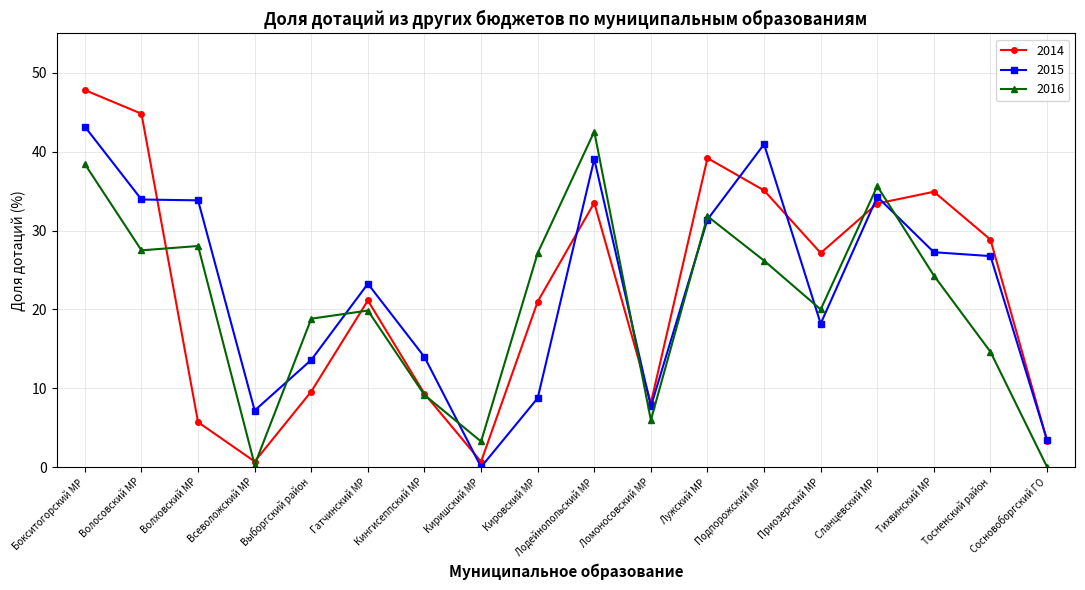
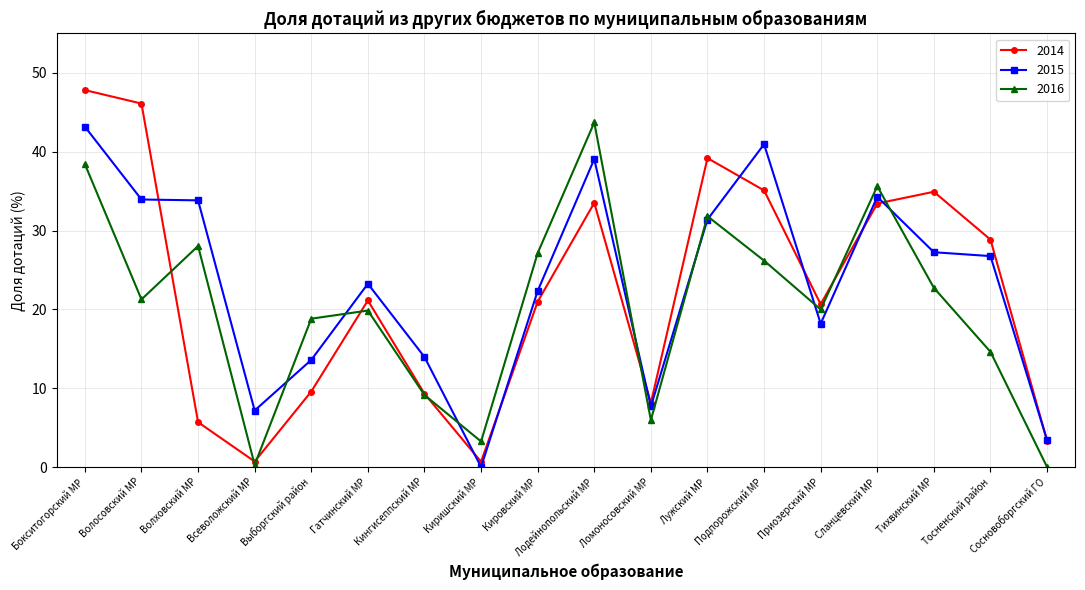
2014, Волосовский МР: 45 -> 46
2016, Волосовский МР: 27 -> 21
2015, Кировский МР: 9 -> 22
2016, Лодейнопольский МР: 43 -> 44
2014, Приозерский МР: 27 -> 21
2016, Тихвинский МР: 24 -> 23
